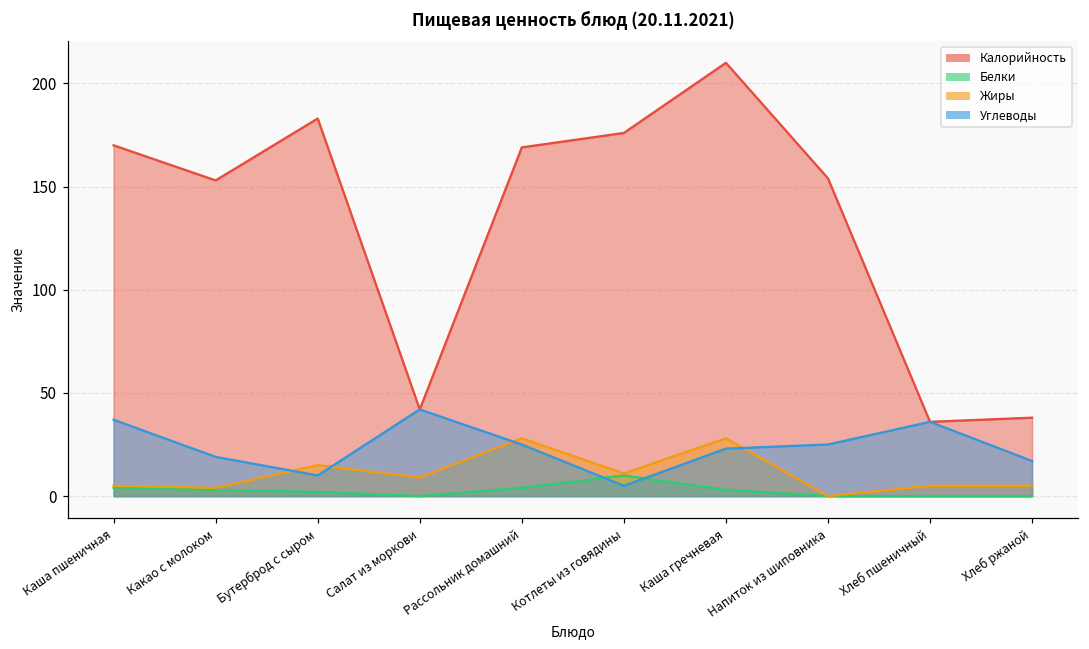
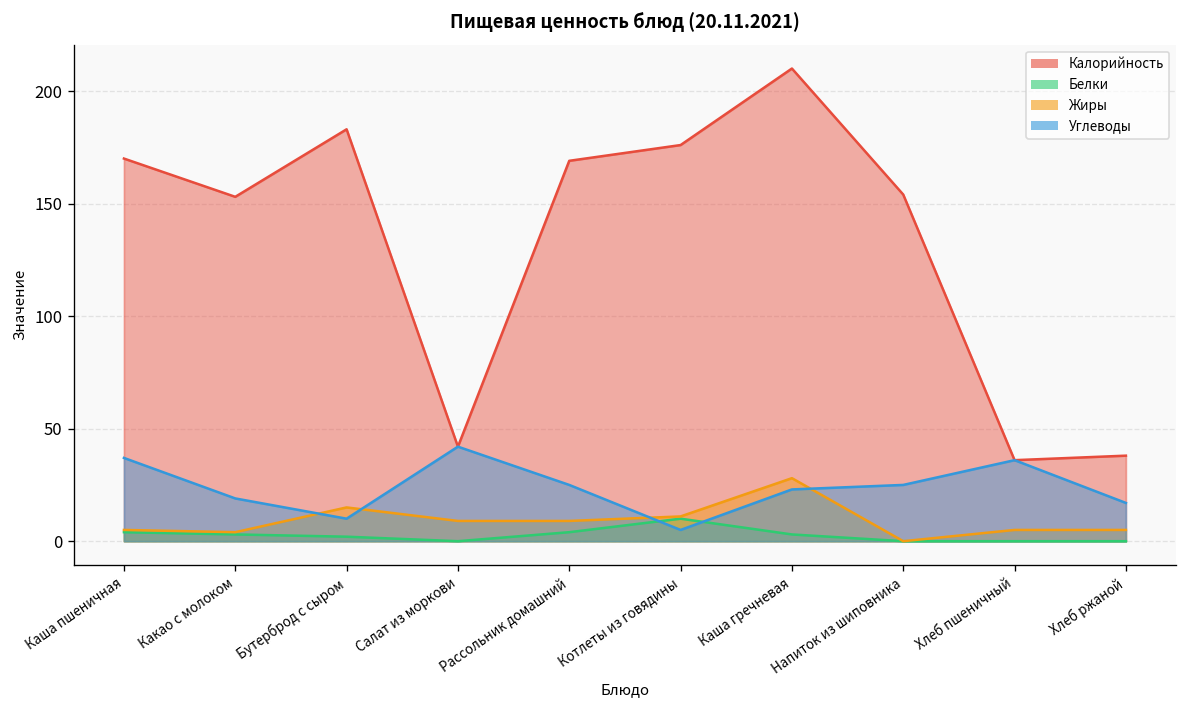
Жиры, Рассольник домашний: 28 -> 9
